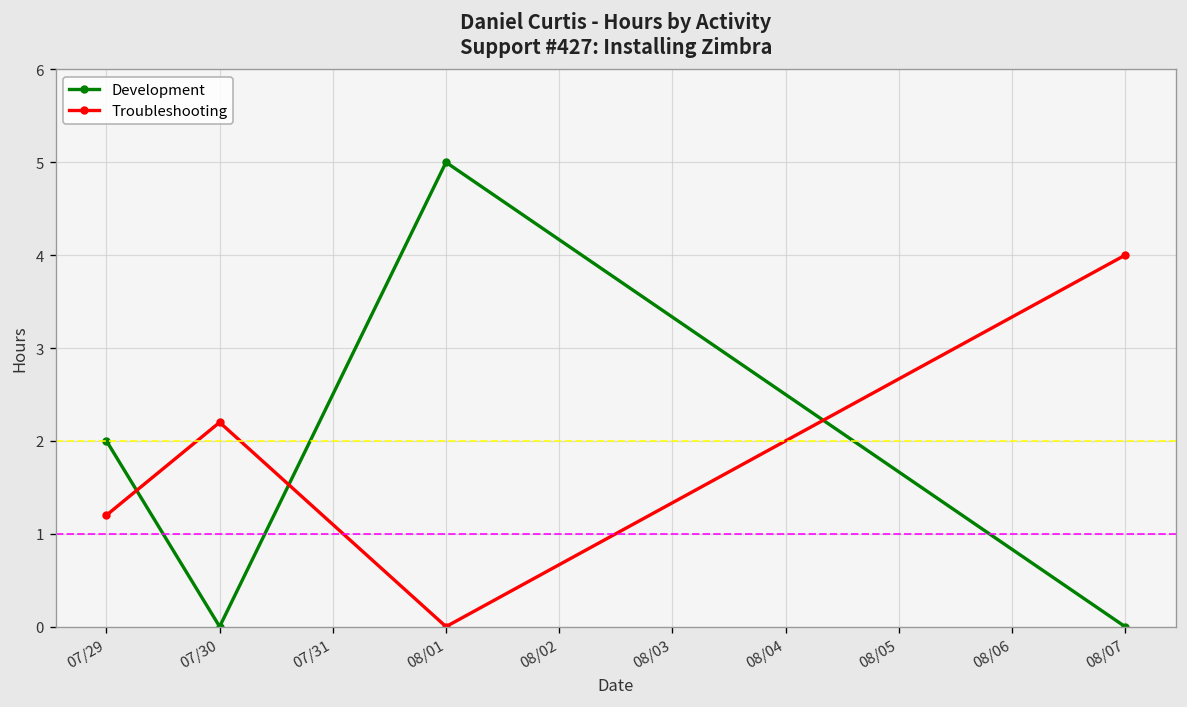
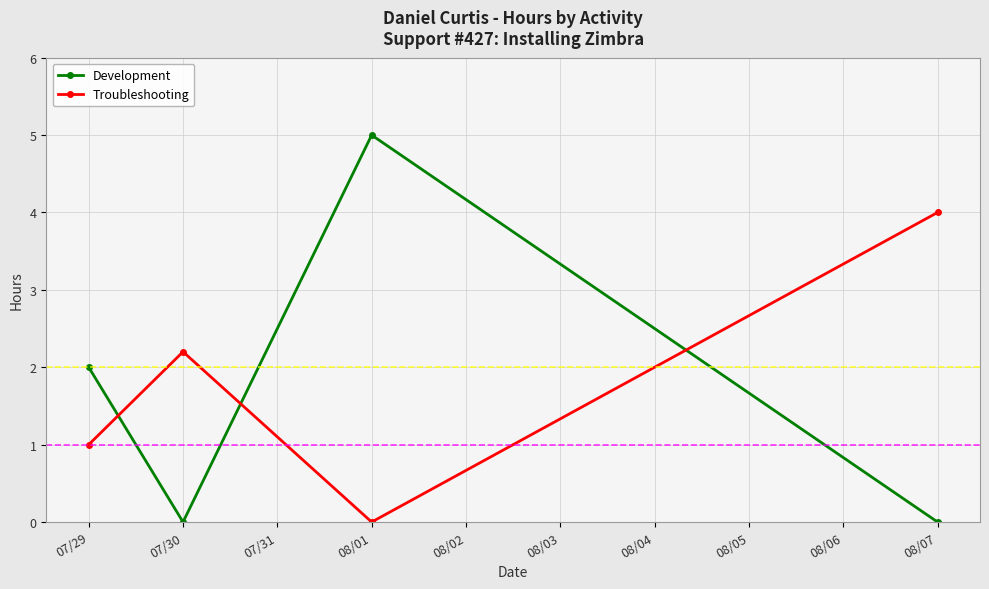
Troubleshooting, 07/29: 1.2 -> 1.0
